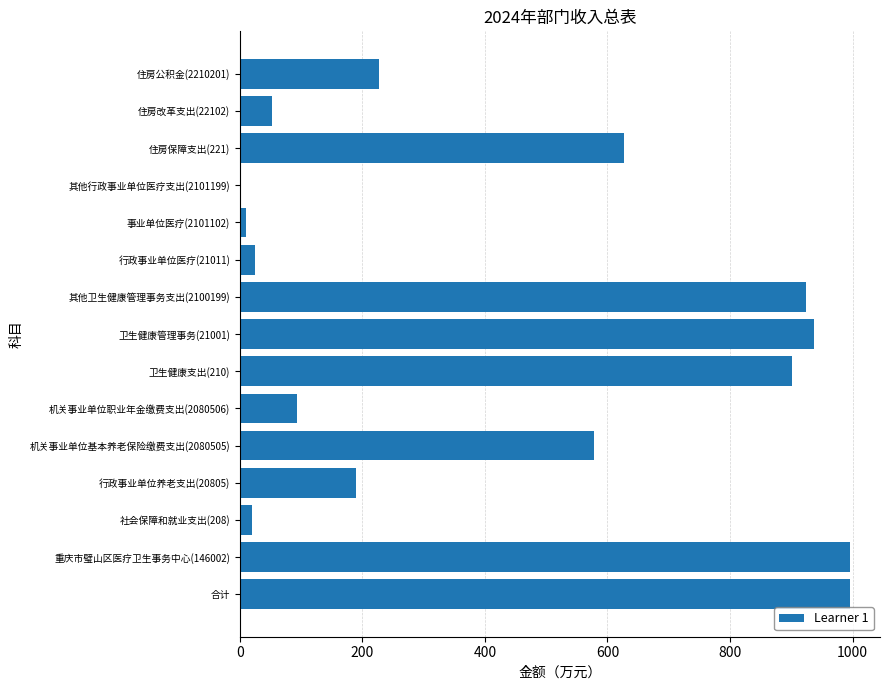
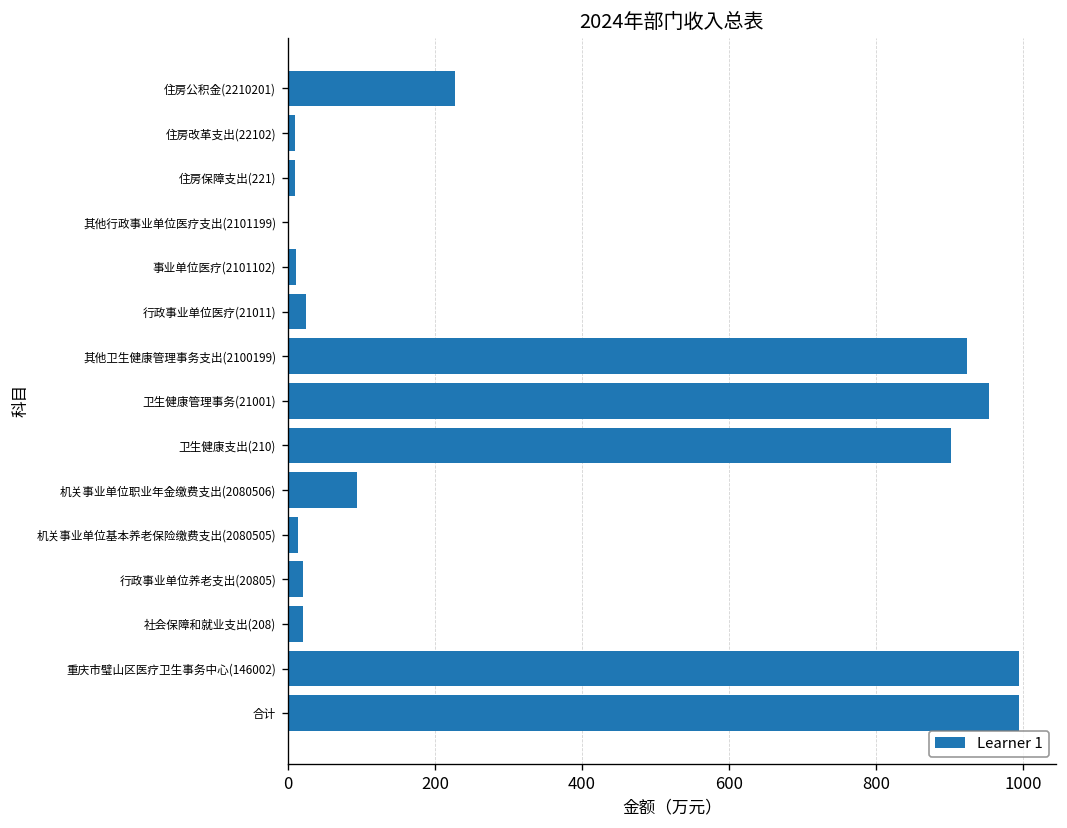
住房改革支出(22102): 50 -> 10
住房保障支出(221): 630 -> 10
卫生健康管理事务(21001): 940 -> 950
机关事业单位基本养老保险缴费支出(2080505): 580 -> 10
行政事业单位养老支出(20805): 190 -> 20
